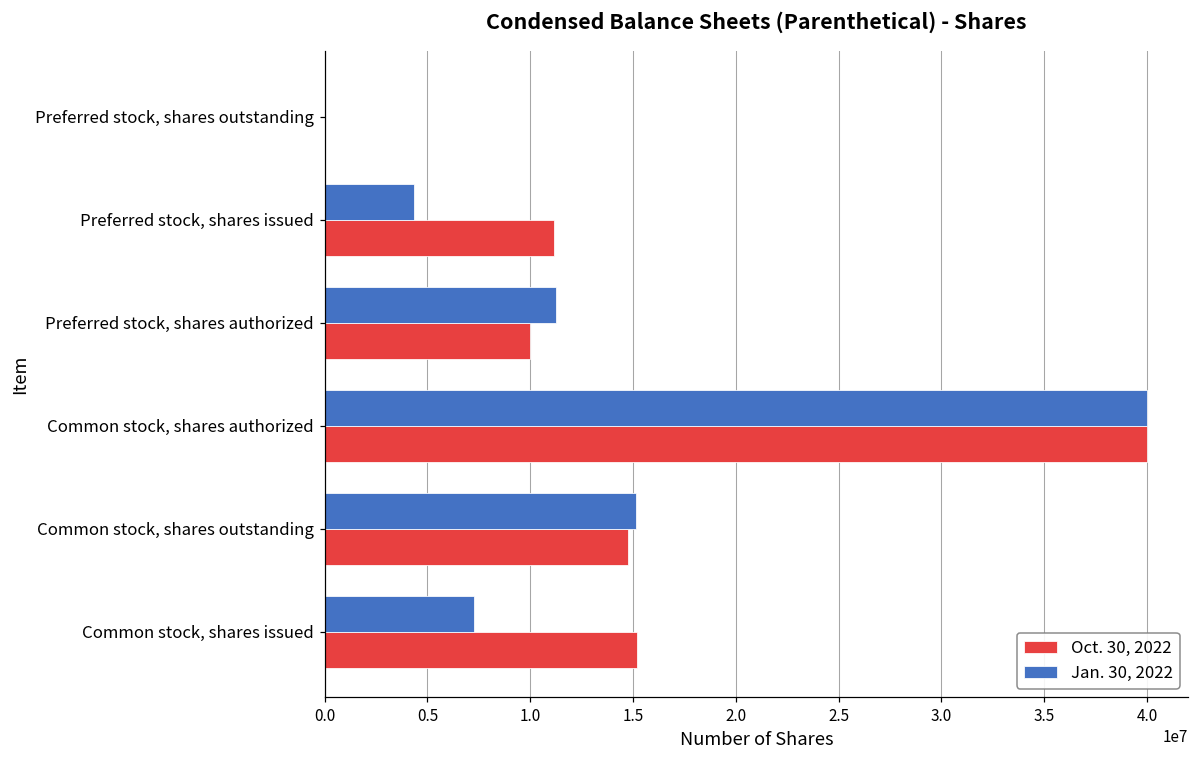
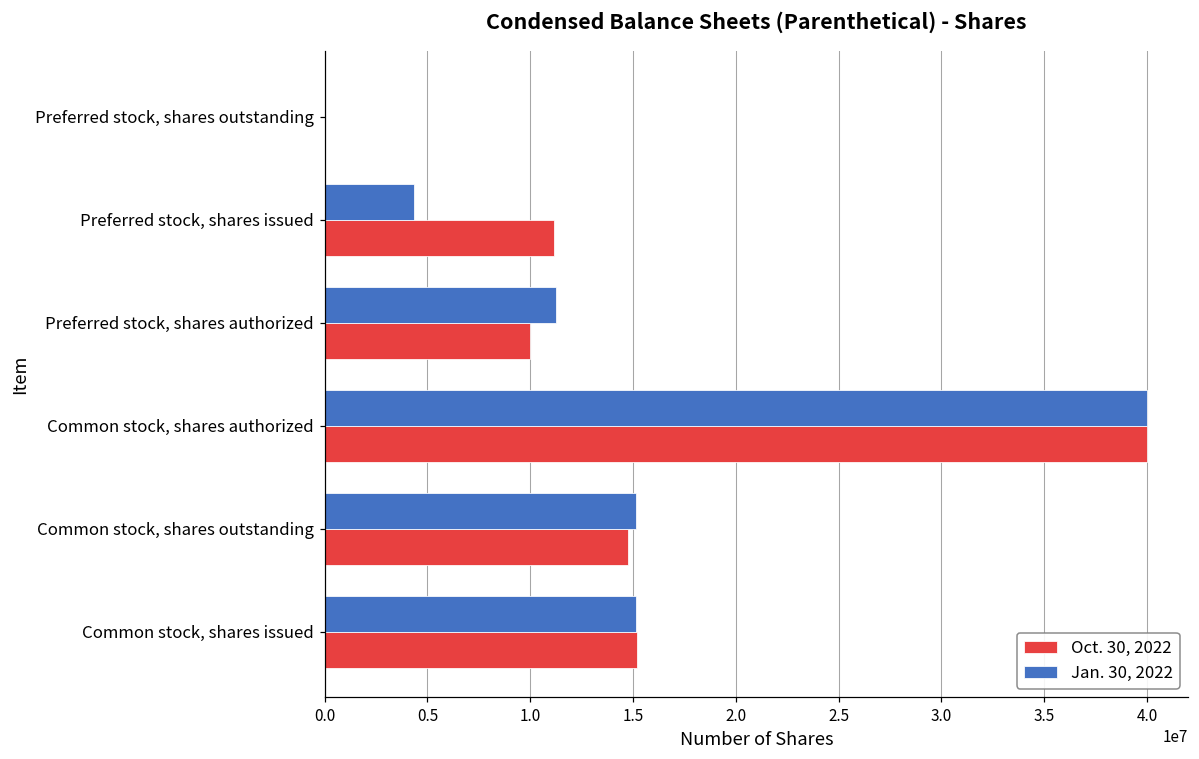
Jan. 30, 2022, Common stock, shares issued: 7300000 -> 15100000
